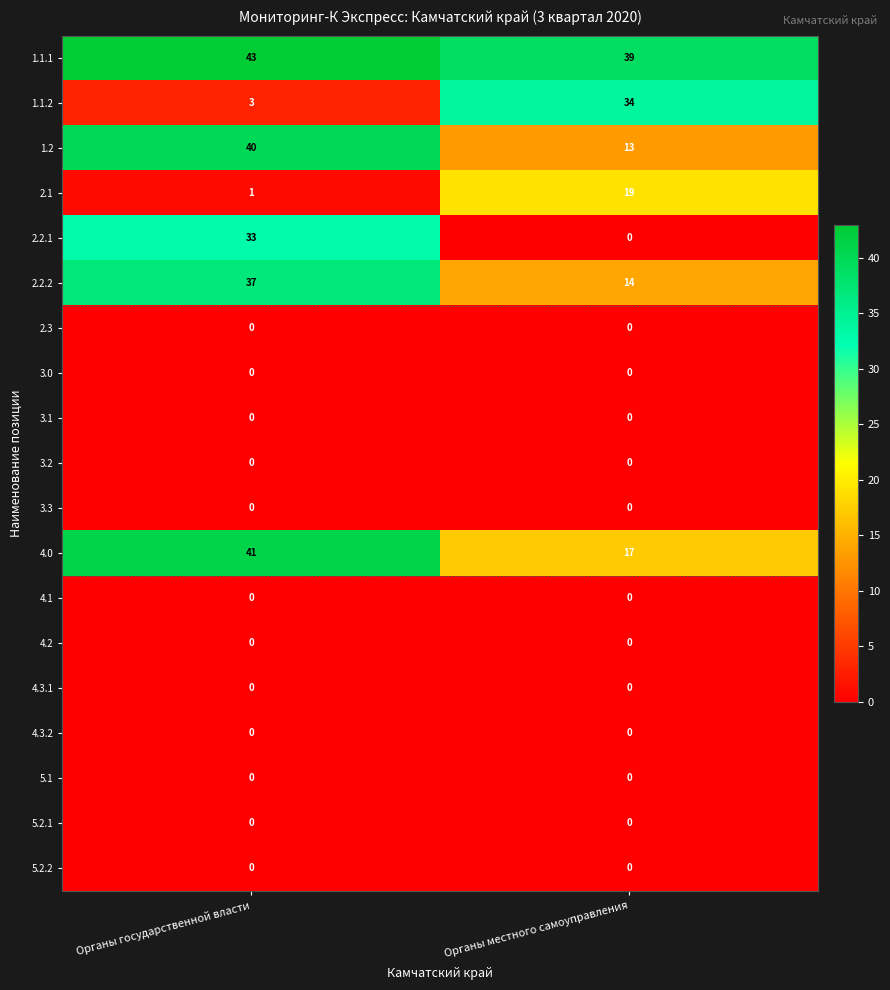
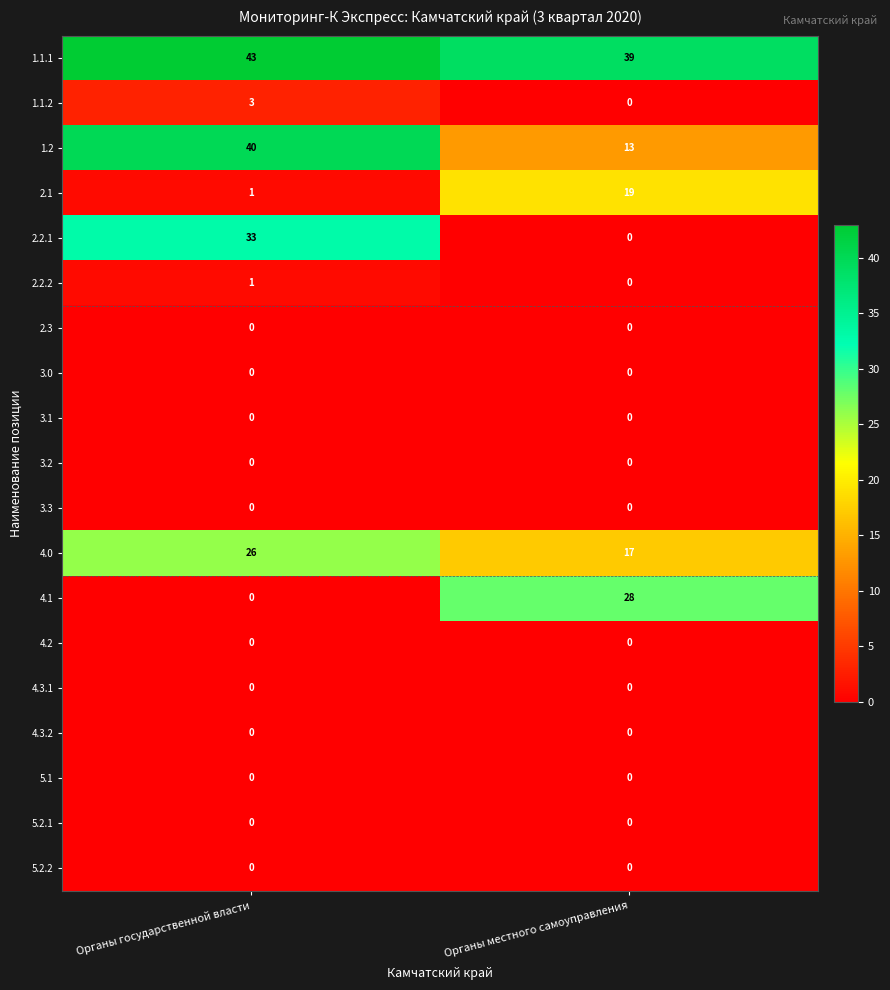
1.1.2, Органы местного самоуправления: 34 -> 0
2.2.2, Органы государственной власти: 37 -> 1
2.2.2, Органы местного самоуправления: 14 -> 0
4.0, Органы государственной власти: 41 -> 26
4.1, Органы местного самоуправления: 0 -> 28
